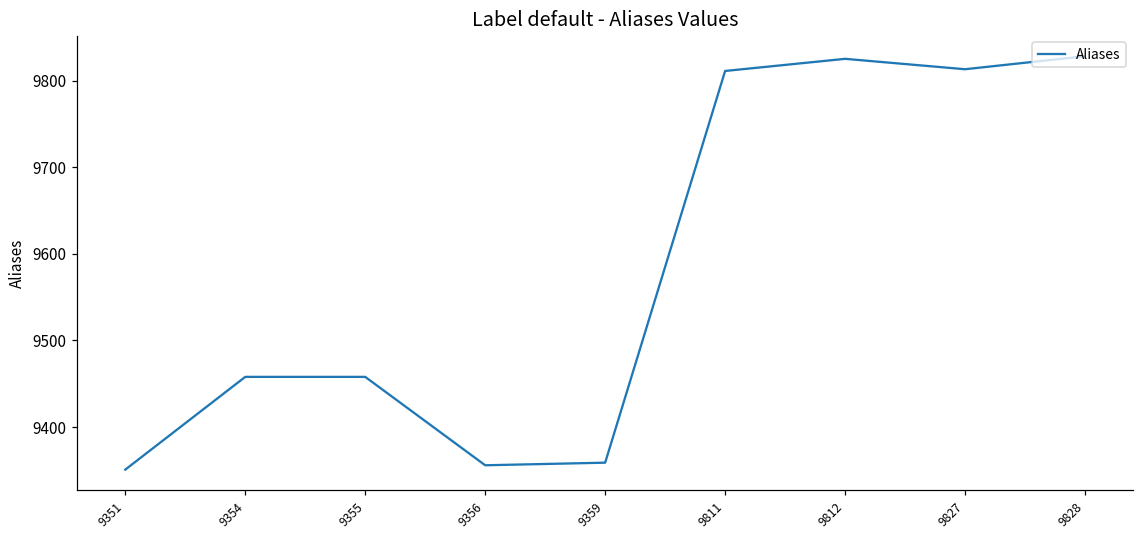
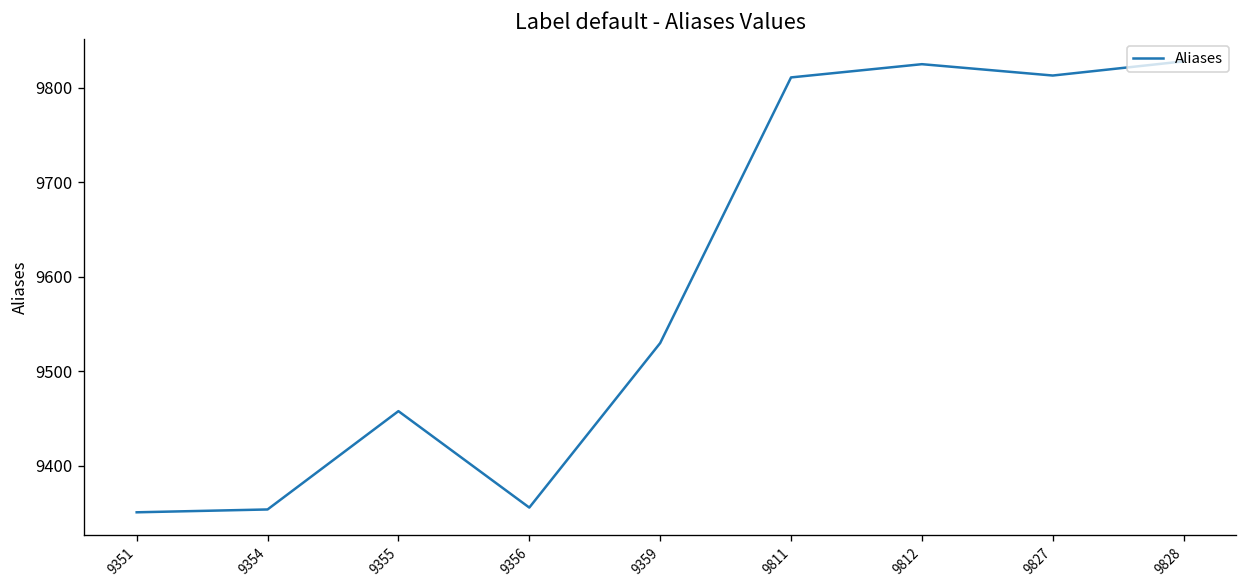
9354: 9460 -> 9350
9359: 9360 -> 9530
